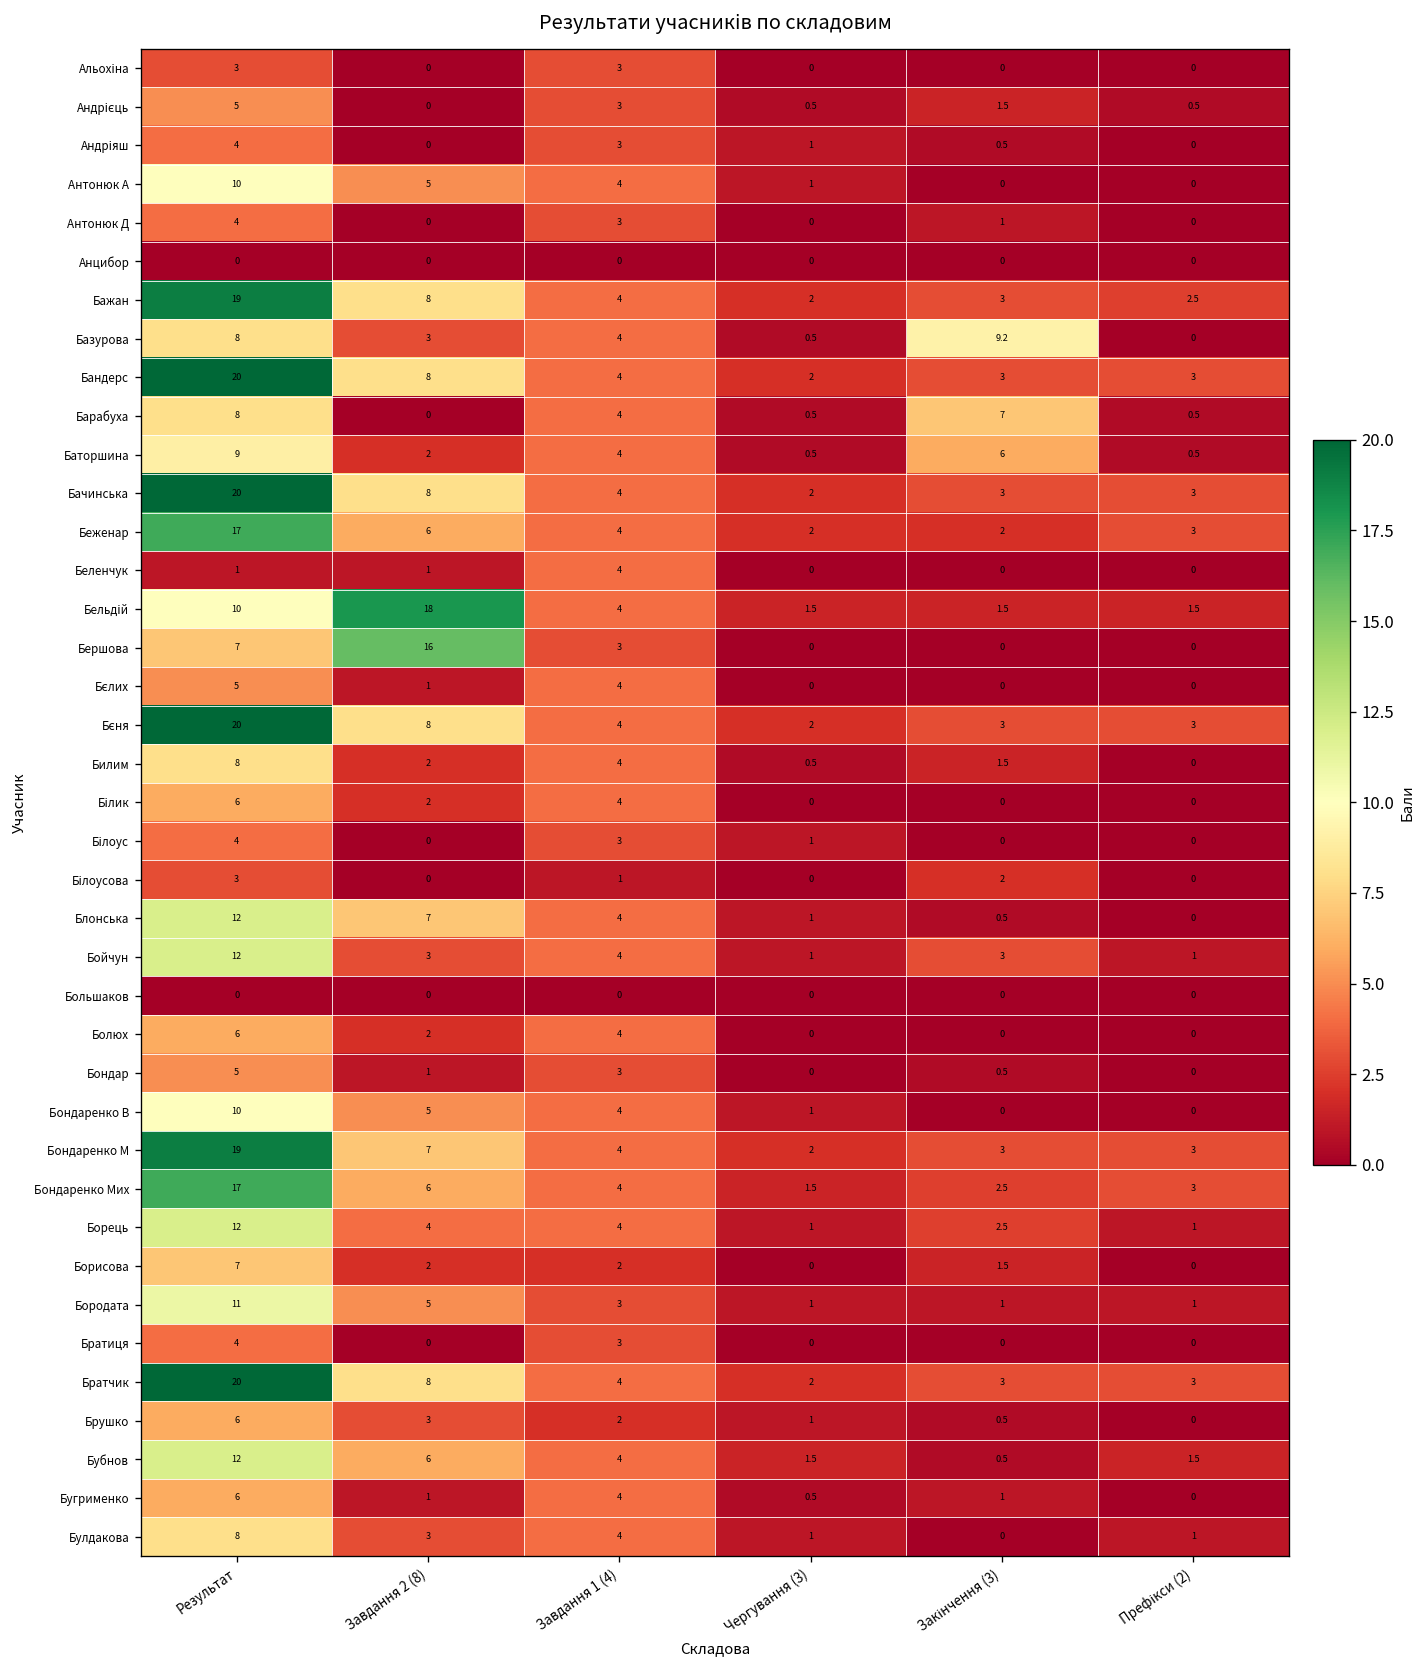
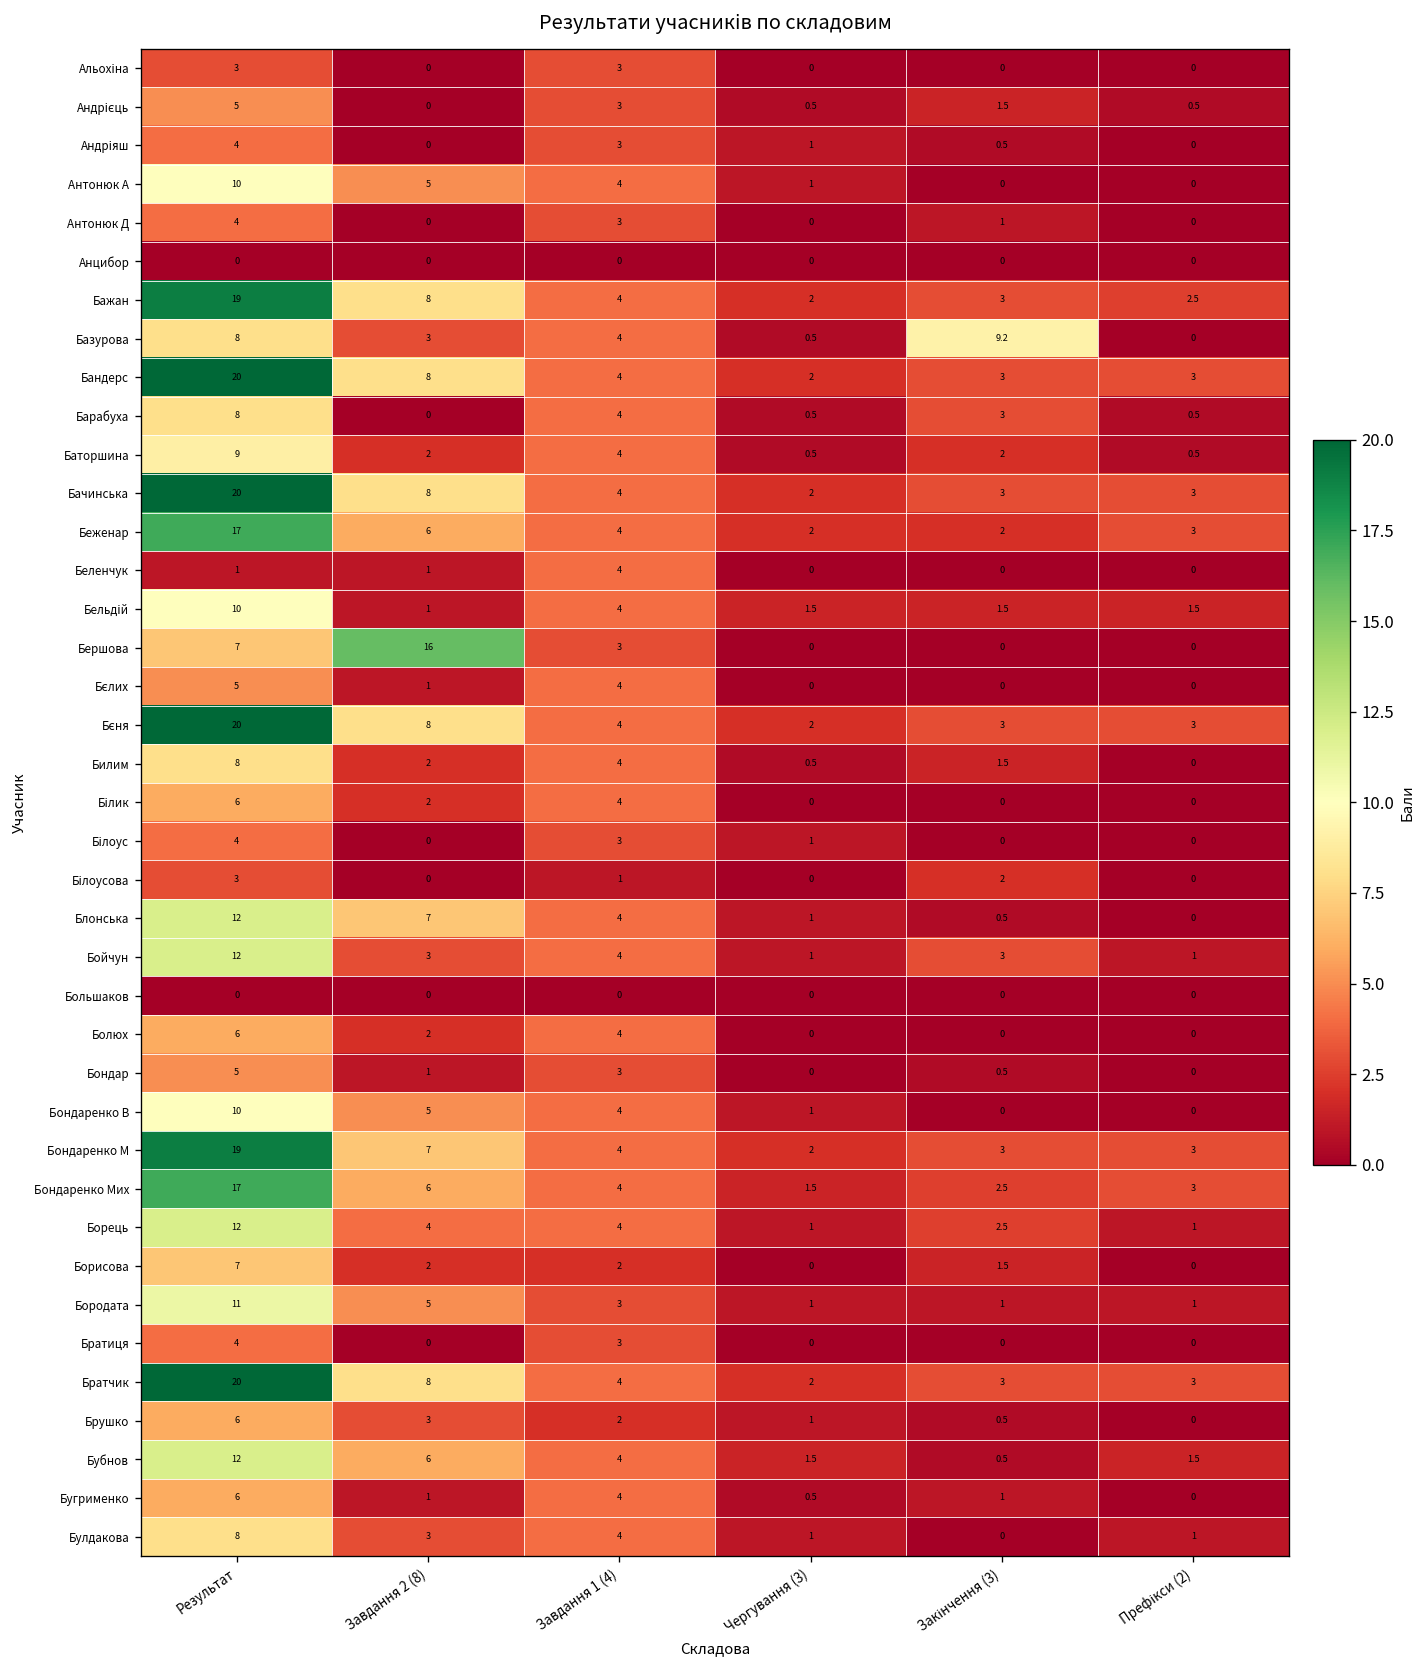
Барабуха, Закінчення (3): 7 -> 3
Баторшина, Закінчення (3): 6 -> 2
Бельдій, Завдання 2 (8): 18 -> 1
